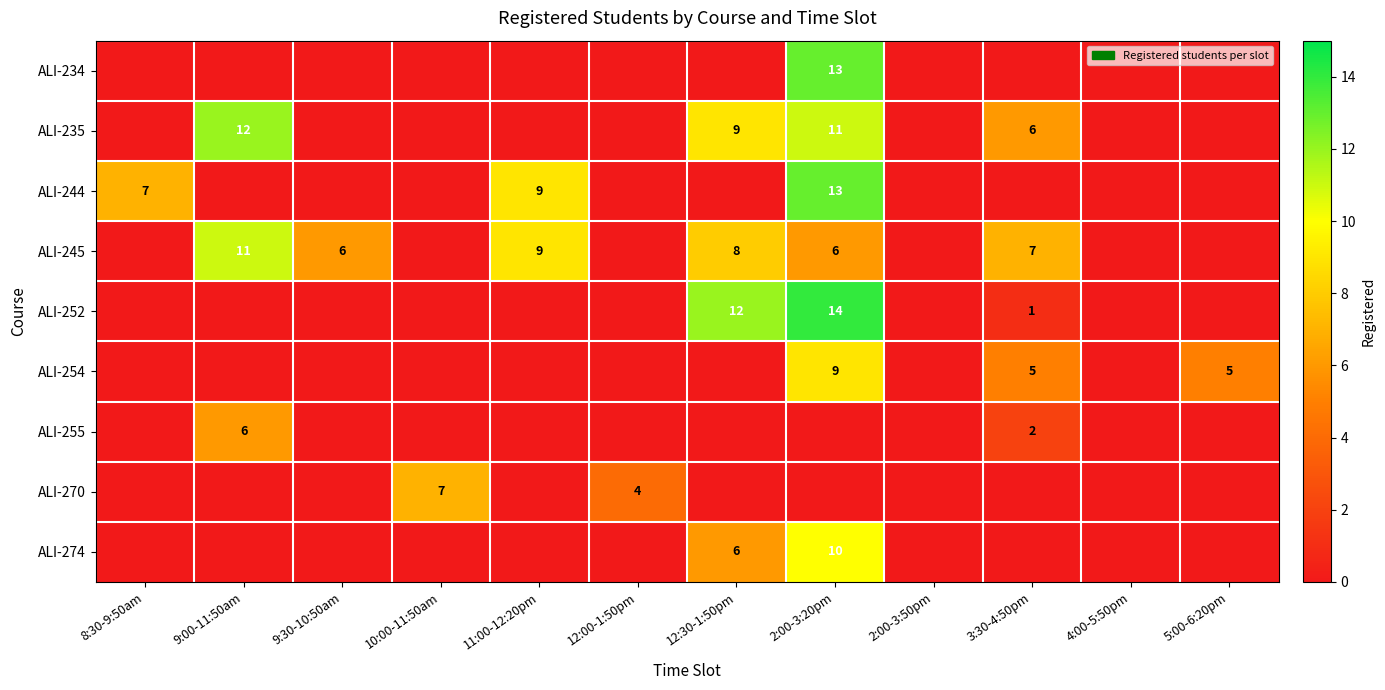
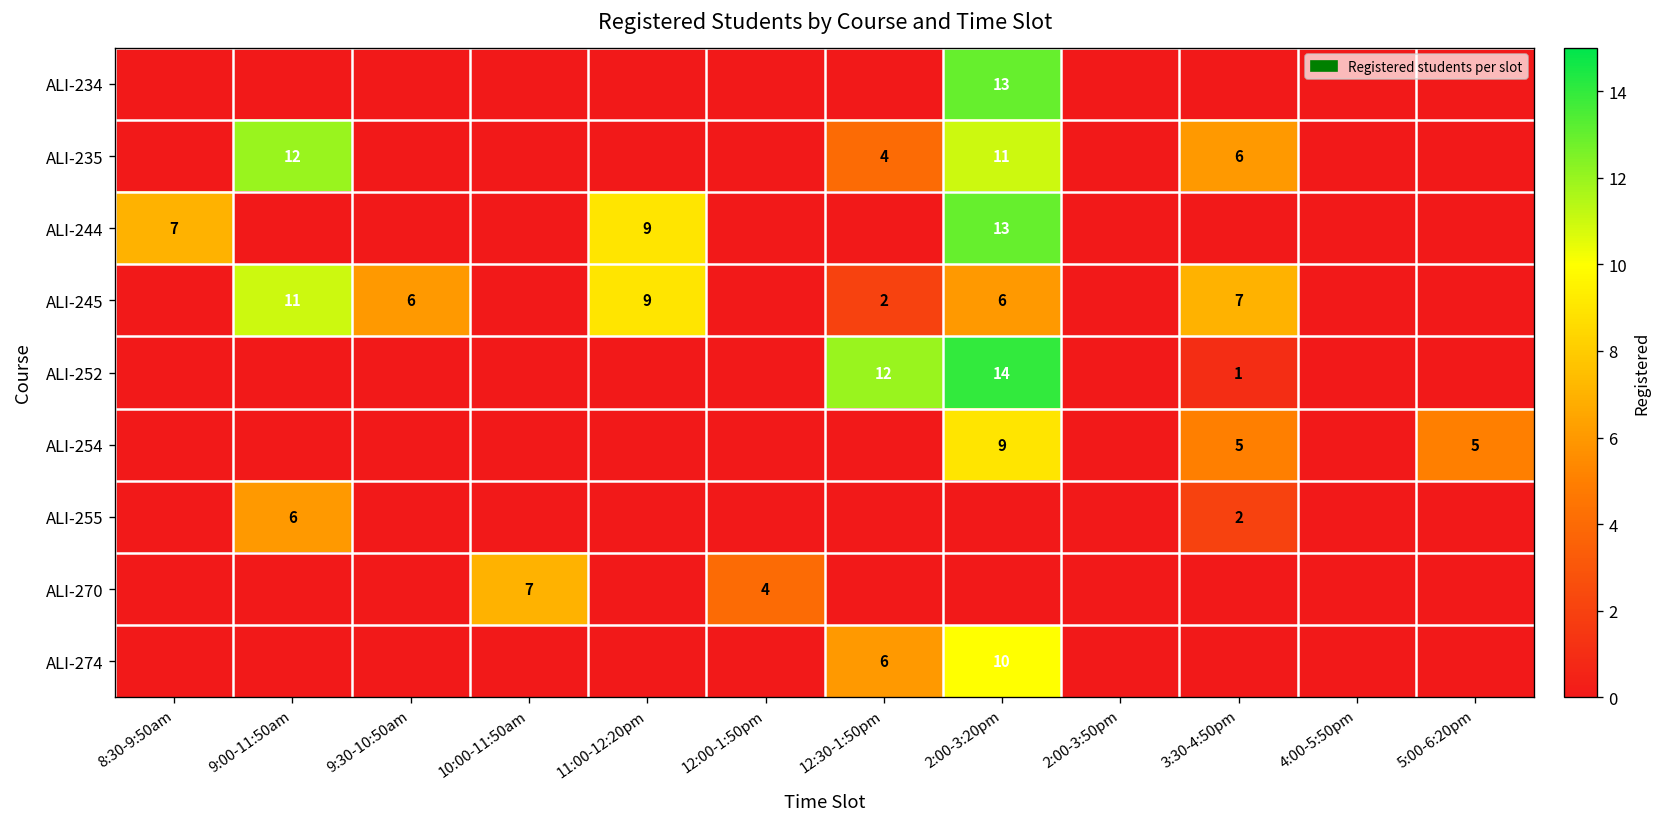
ALI-235, 12:30-1:50pm: 9 -> 4
ALI-245, 12:30-1:50pm: 8 -> 2
